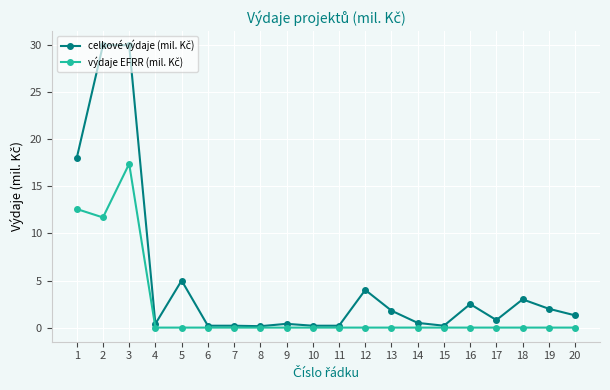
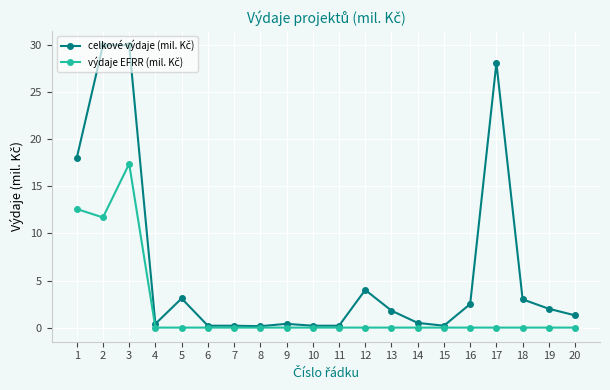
celkové výdaje (mil. Kč), 5: 5 -> 3
celkové výdaje (mil. Kč), 17: 1 -> 28
